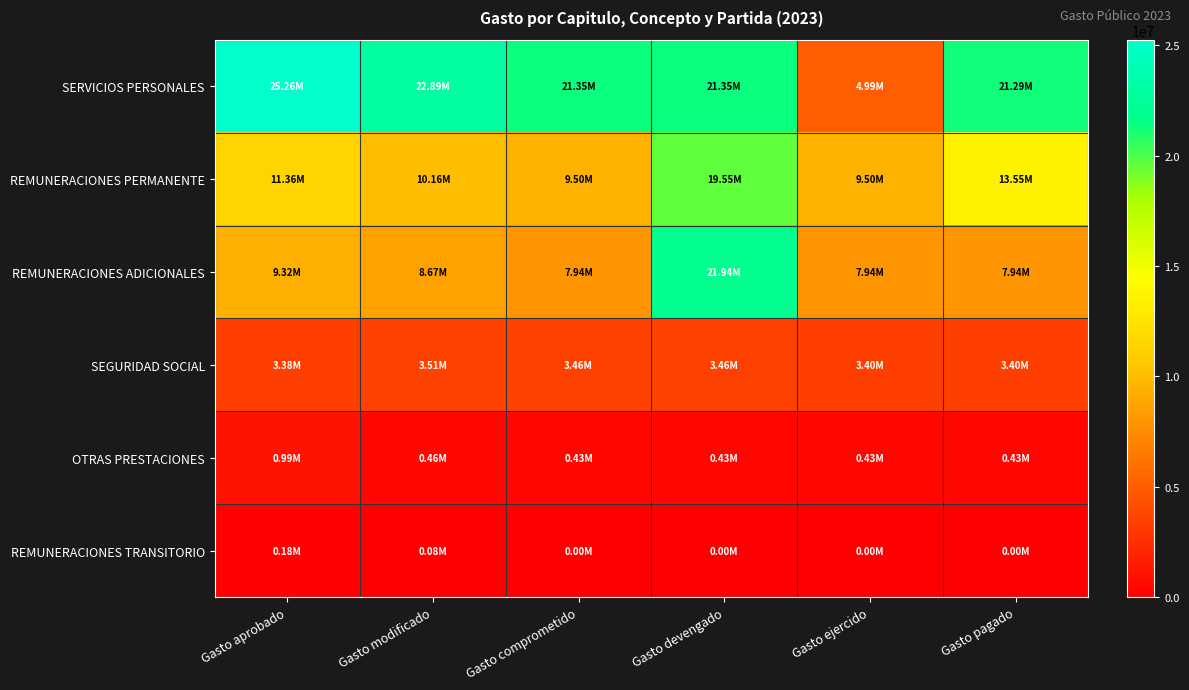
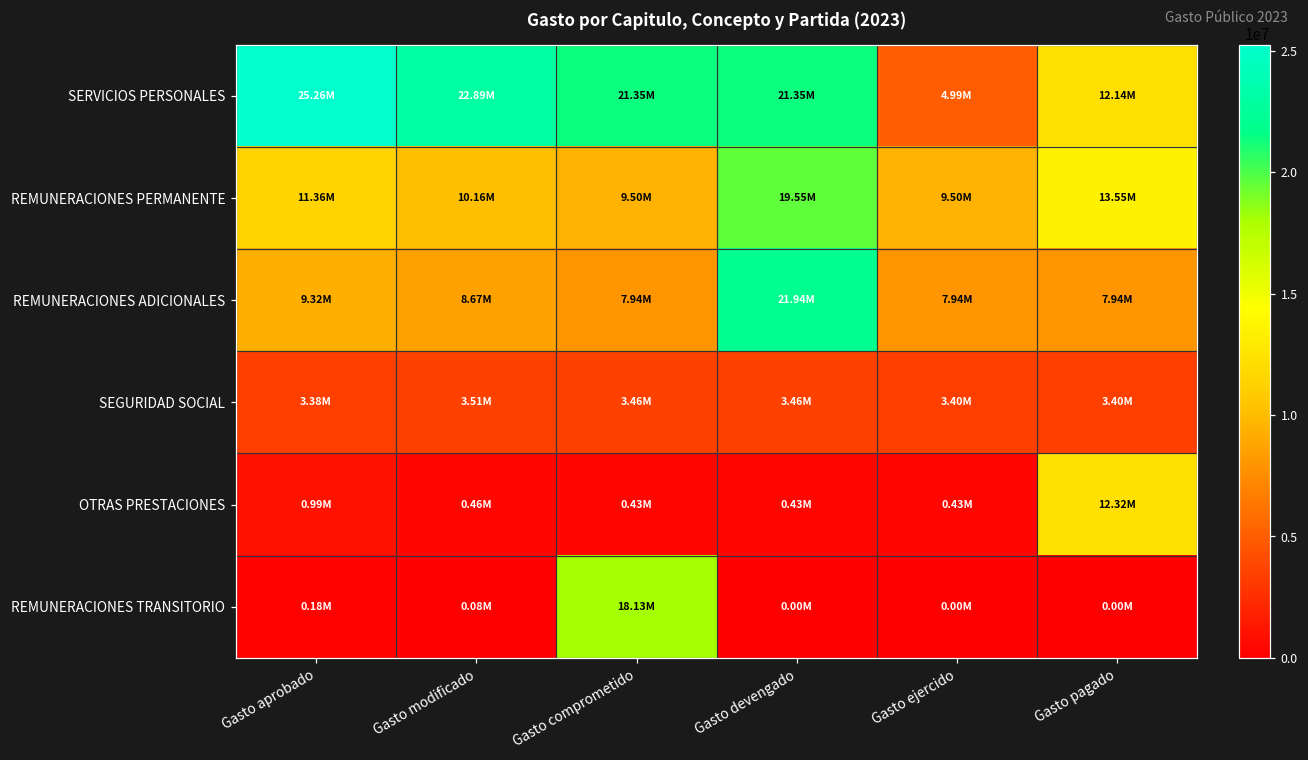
SERVICIOS PERSONALES, Gasto pagado: 21.29M -> 12.14M
OTRAS PRESTACIONES, Gasto pagado: 0.43M -> 12.32M
REMUNERACIONES TRANSITORIO, Gasto comprometido: 0.00M -> 18.13M
